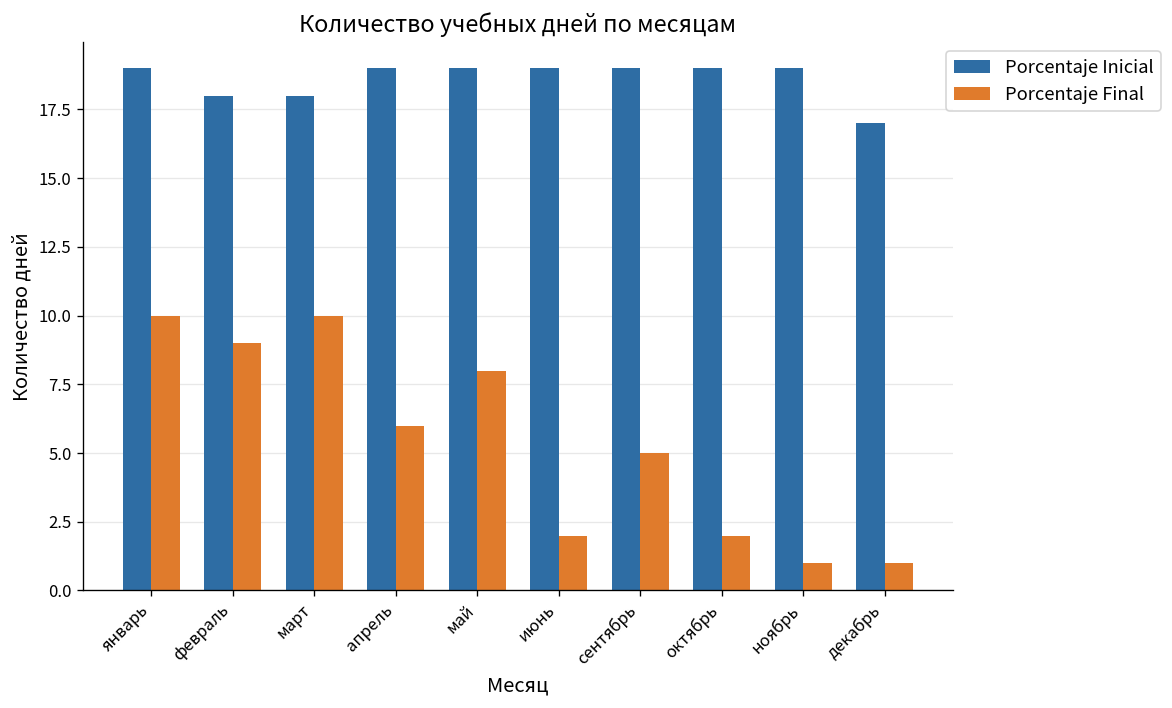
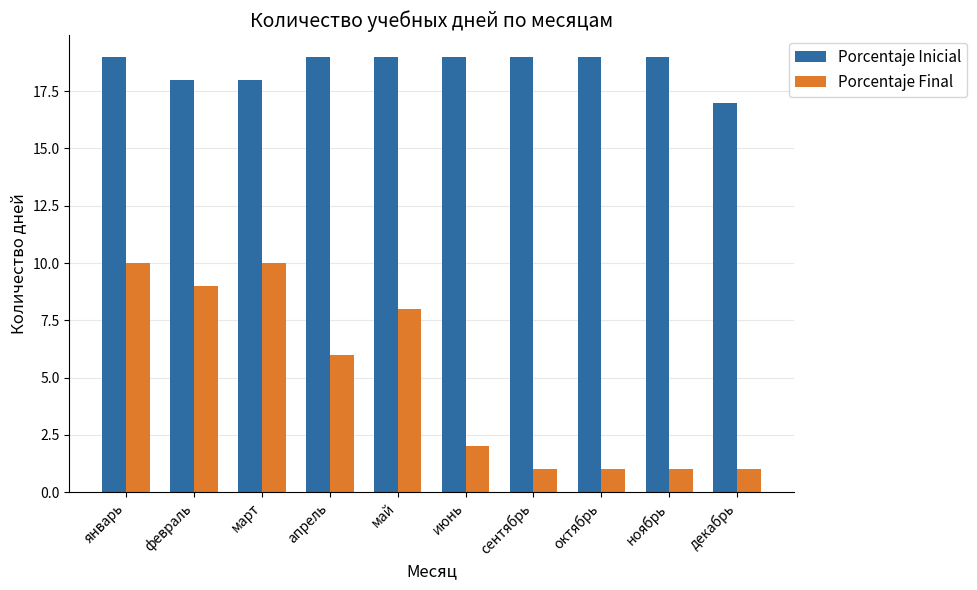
Porcentaje Final, сентябрь: 5 -> 1
Porcentaje Final, октябрь: 2 -> 1
